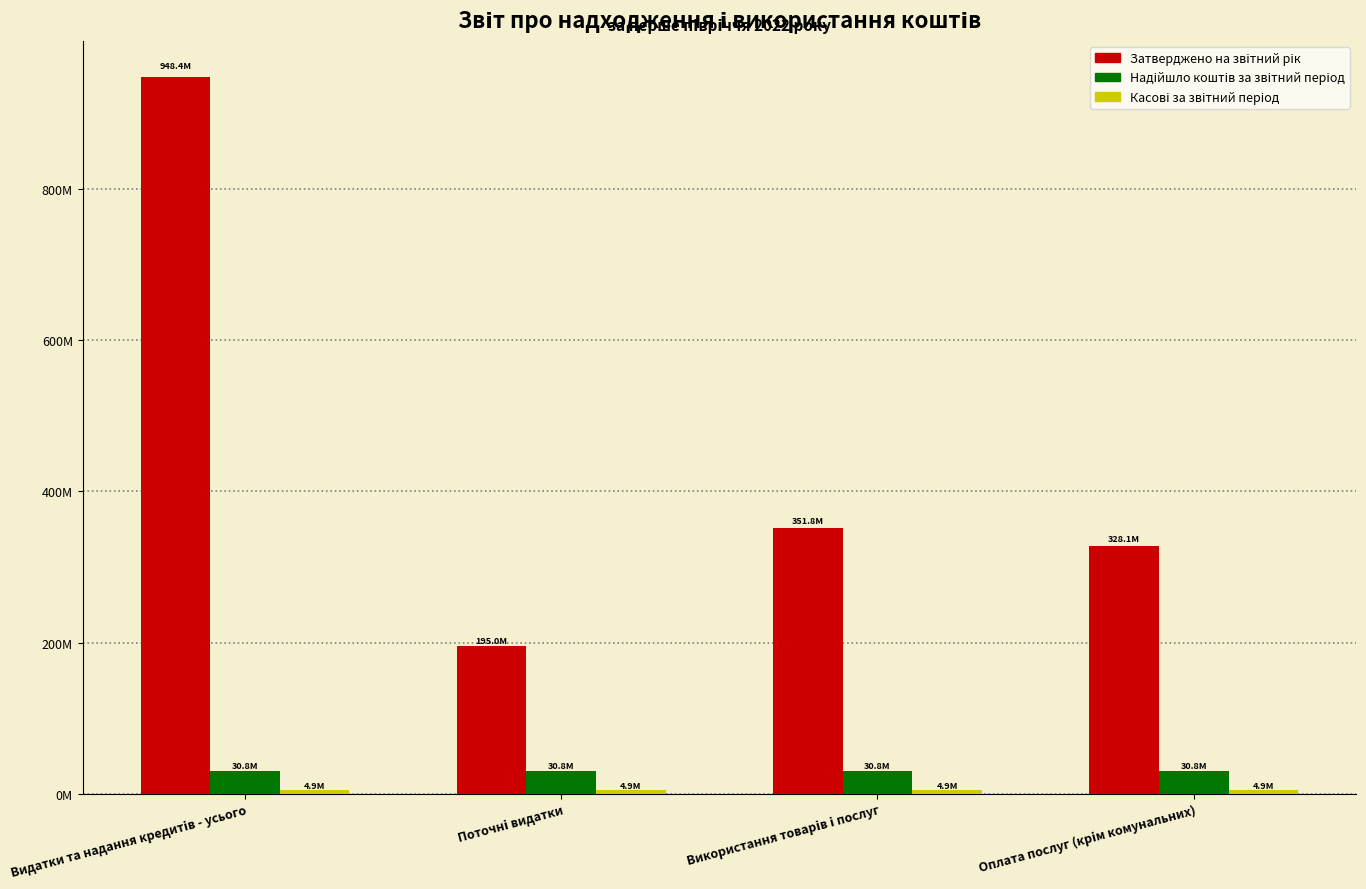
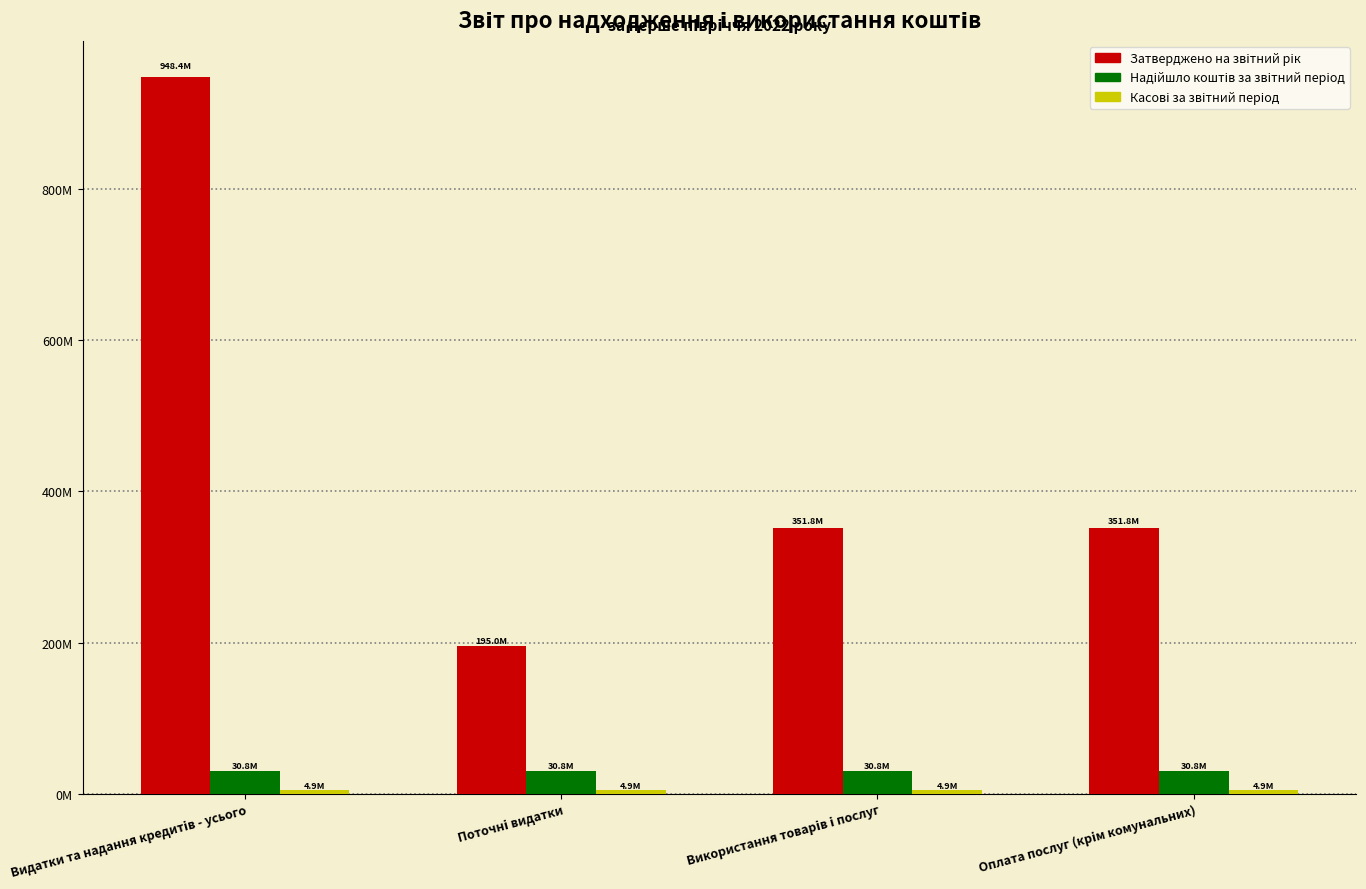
Затверджено на звітний рік, Оплата послуг (крім комунальних): 328.1M -> 351.8M
